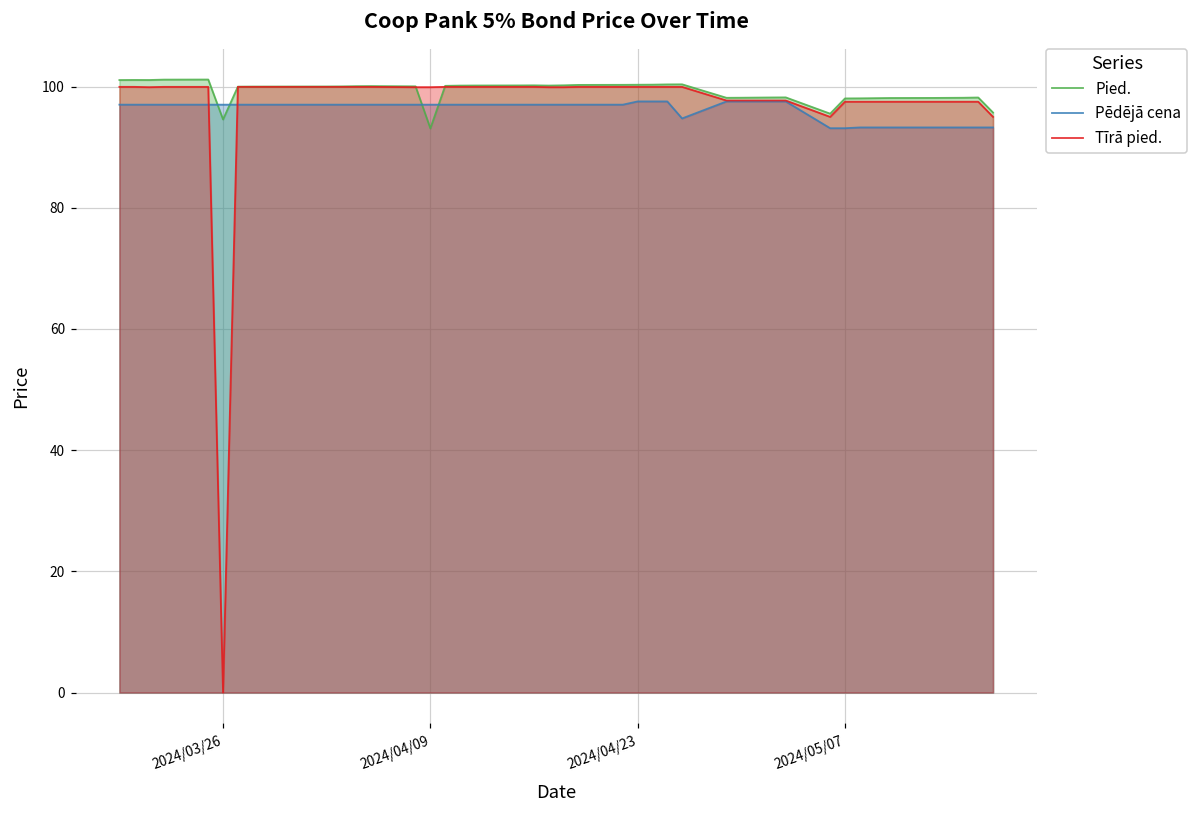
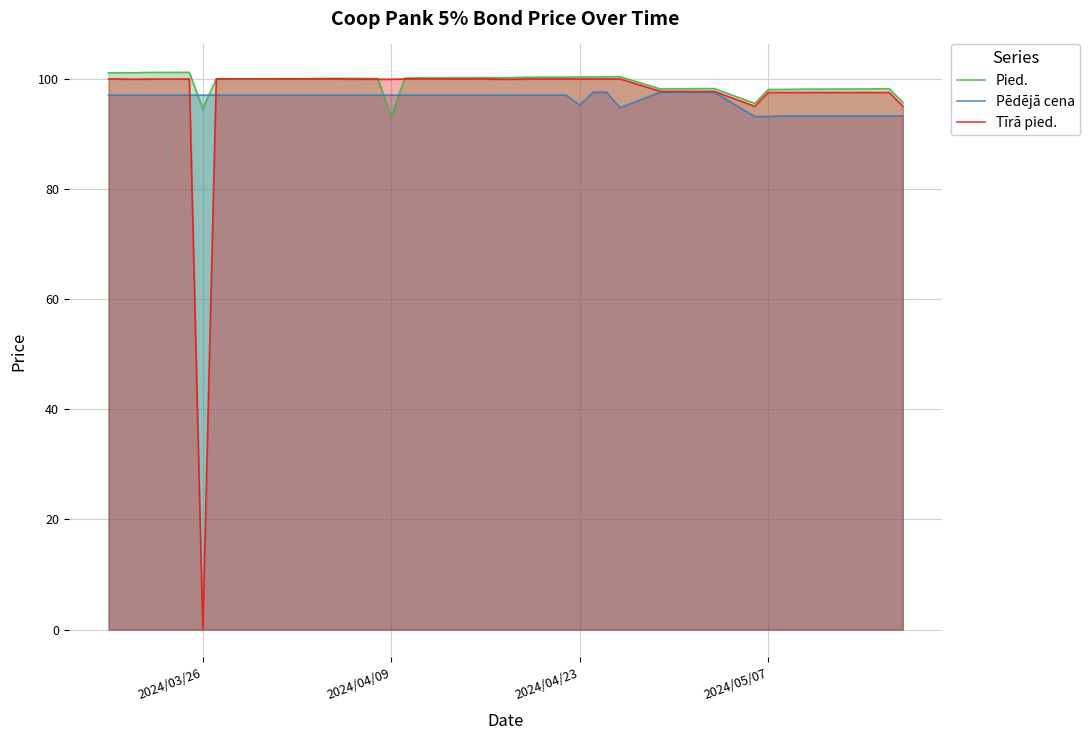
Pēdējā cena, 2024/04/23: 98 -> 95
